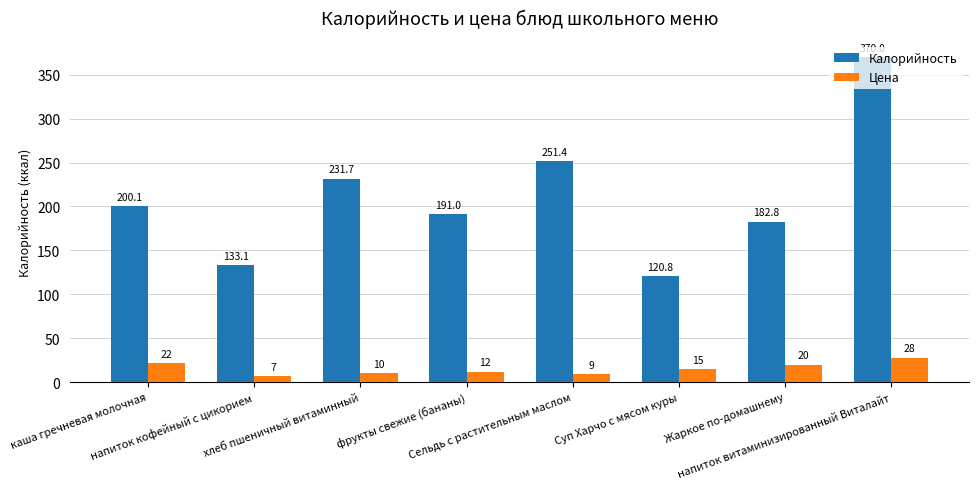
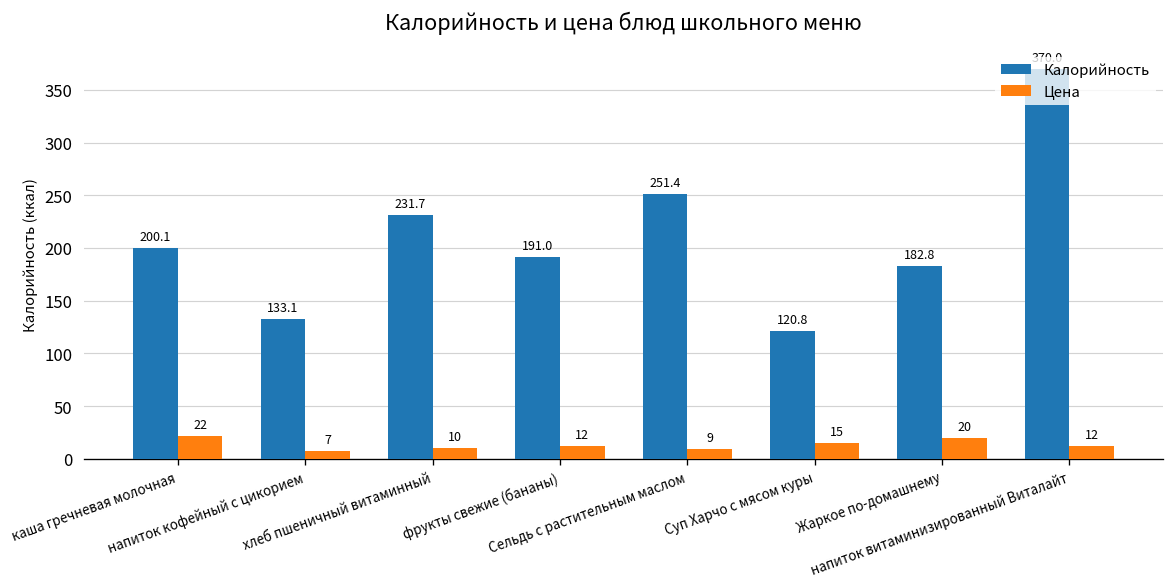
Цена, напиток витаминизированный Виталайт: 28 -> 12
